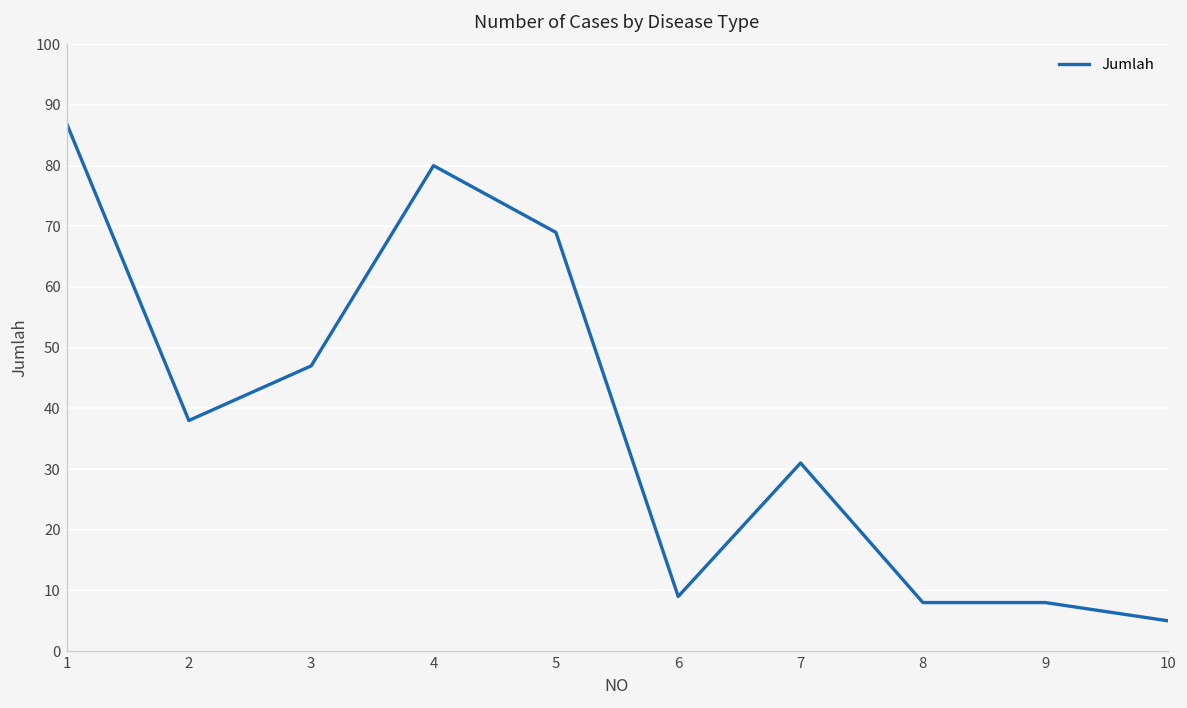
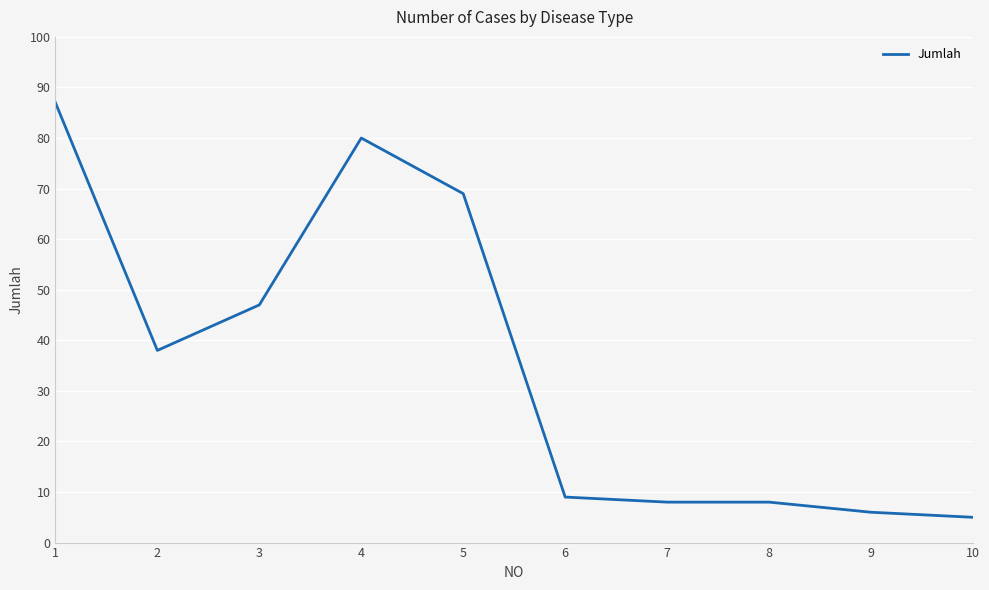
7: 31 -> 8
9: 8 -> 6
